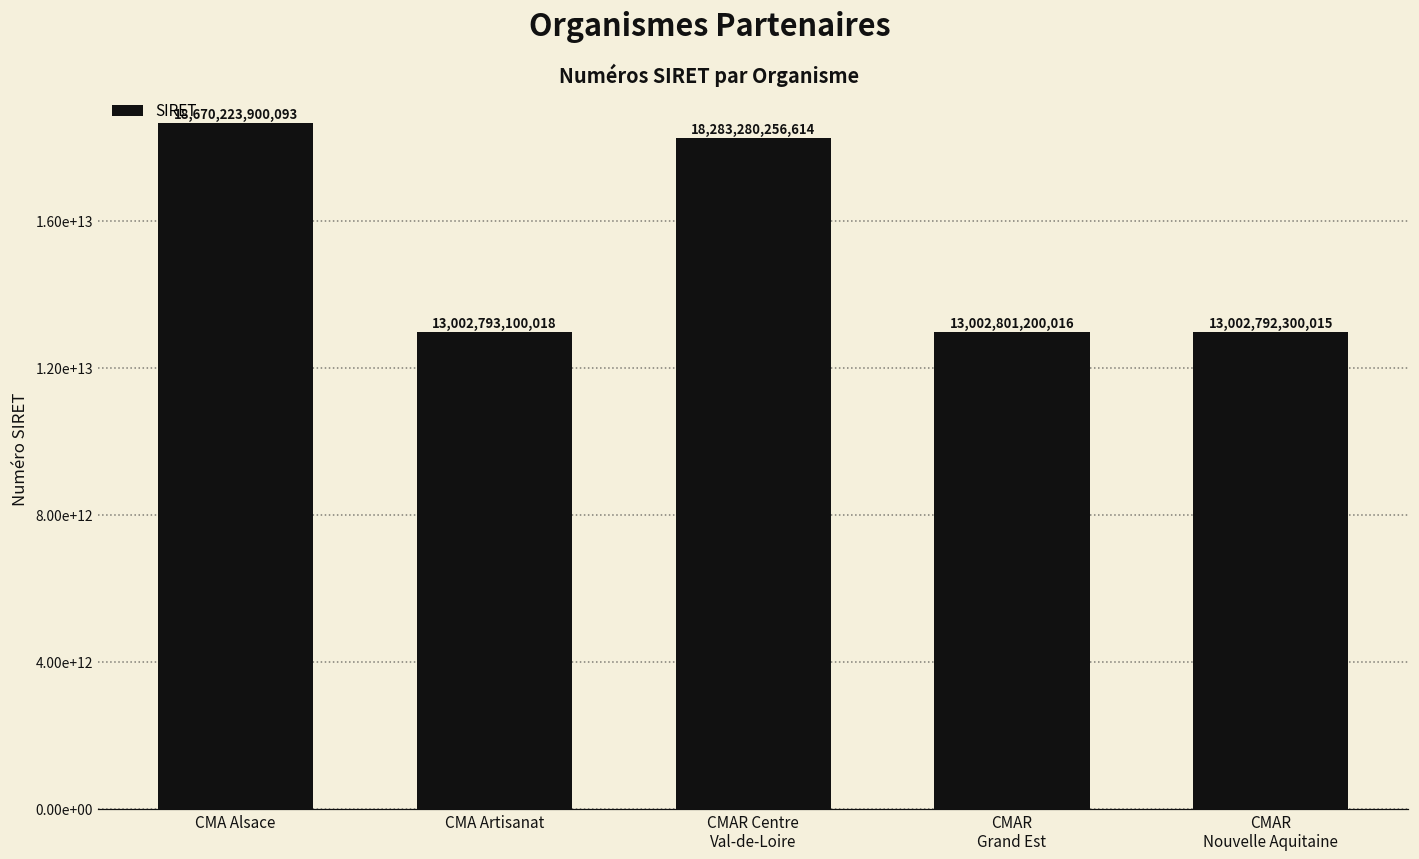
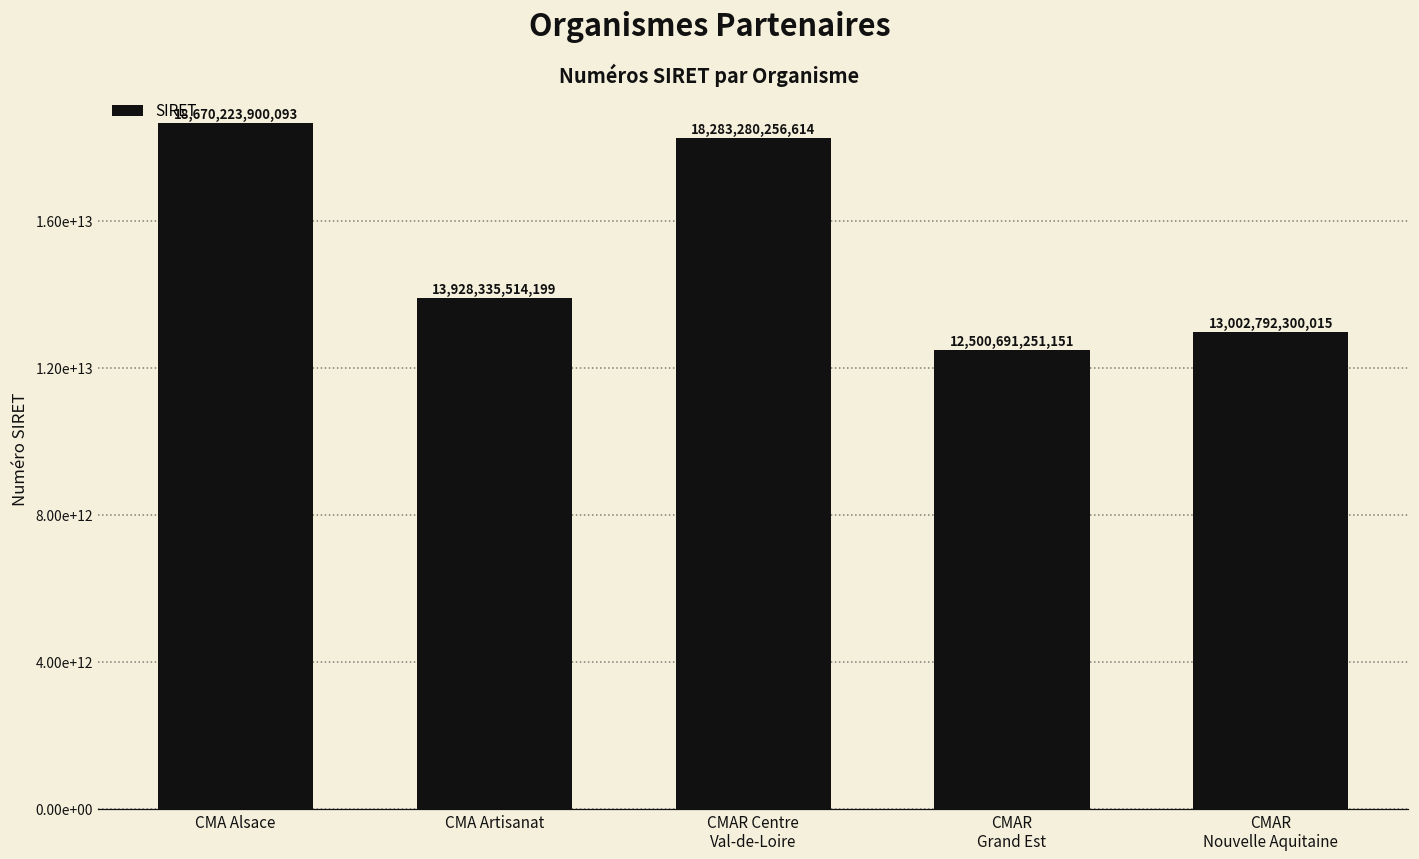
CMA Artisanat: 13,002,793,100,018 -> 13,928,335,514,199
CMAR Grand Est: 13,002,801,200,016 -> 12,500,691,251,151
